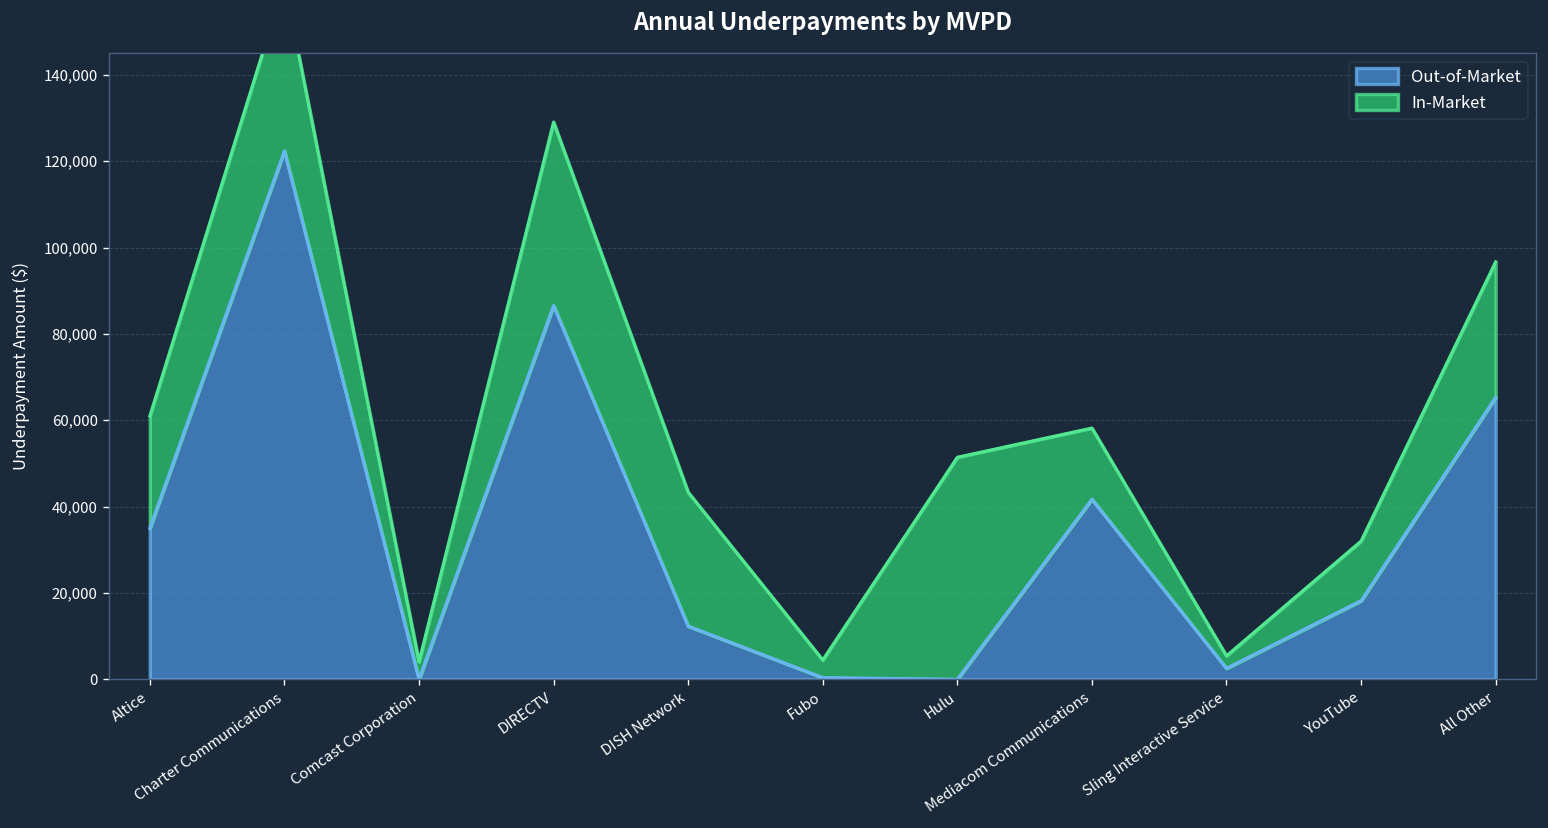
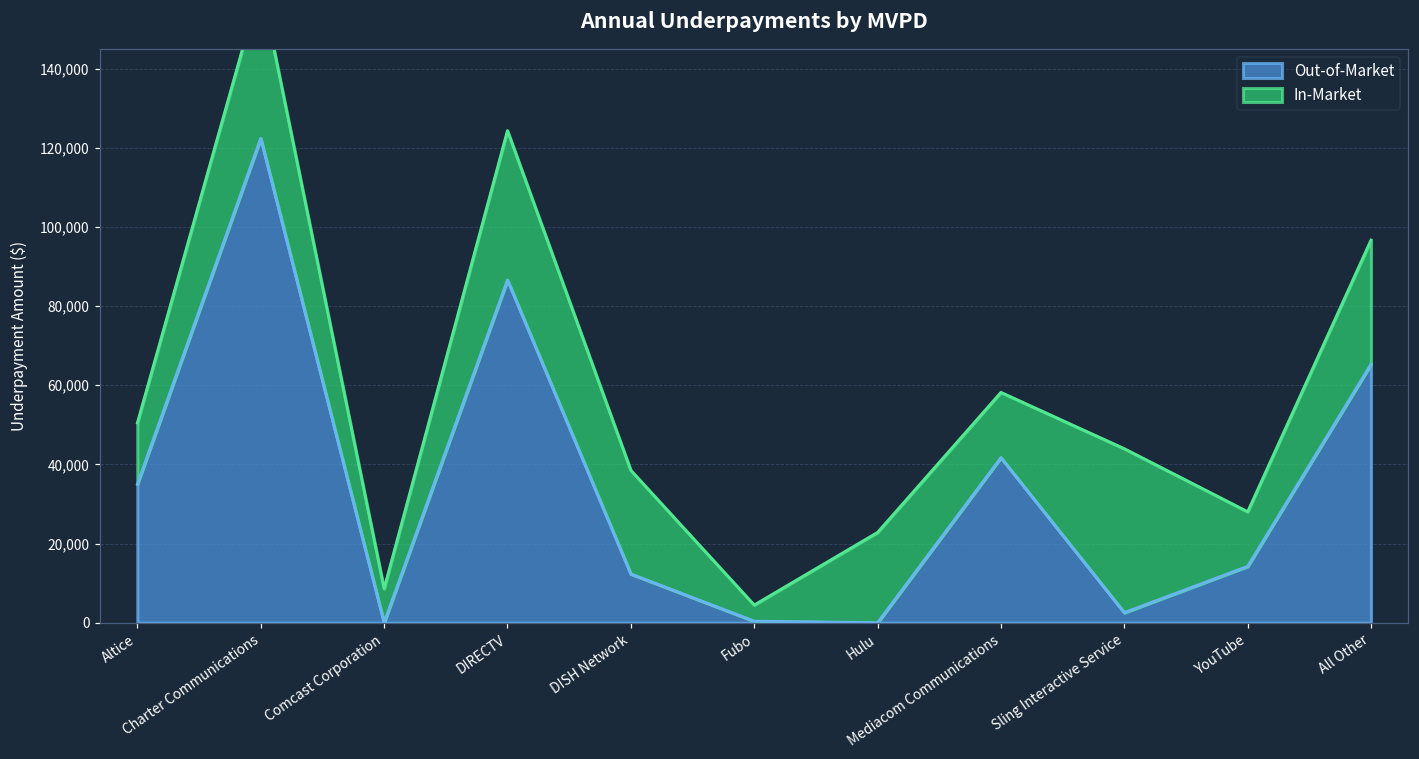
In-Market, Altice: 26,000 -> 16,000
In-Market, Comcast Corporation: 4,000 -> 9,000
In-Market, DIRECTV: 42,000 -> 38,000
In-Market, DISH Network: 31,000 -> 26,000
In-Market, Hulu: 51,000 -> 23,000
In-Market, Sling Interactive Service: 3,000 -> 41,000
Out-of-Market, YouTube: 18,000 -> 14,000
